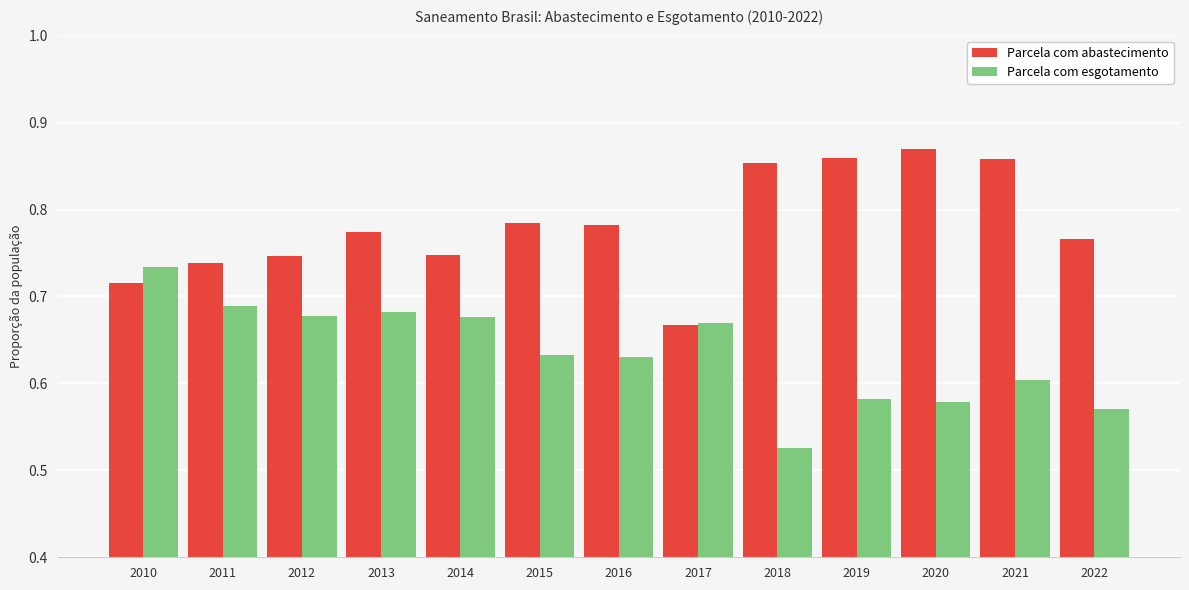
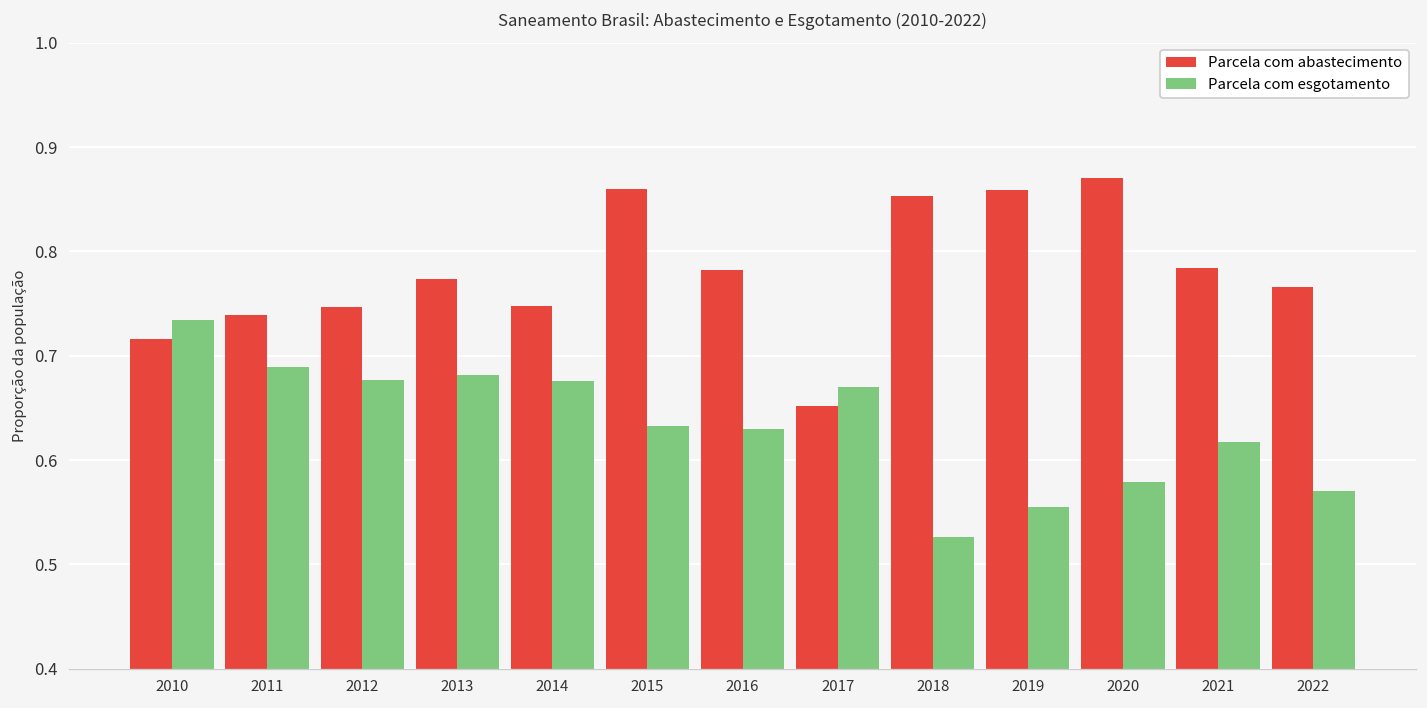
Parcela com abastecimento, 2015: 0.79 -> 0.86
Parcela com abastecimento, 2017: 0.67 -> 0.65
Parcela com esgotamento, 2019: 0.58 -> 0.56
Parcela com abastecimento, 2021: 0.86 -> 0.78
Parcela com esgotamento, 2021: 0.60 -> 0.62
